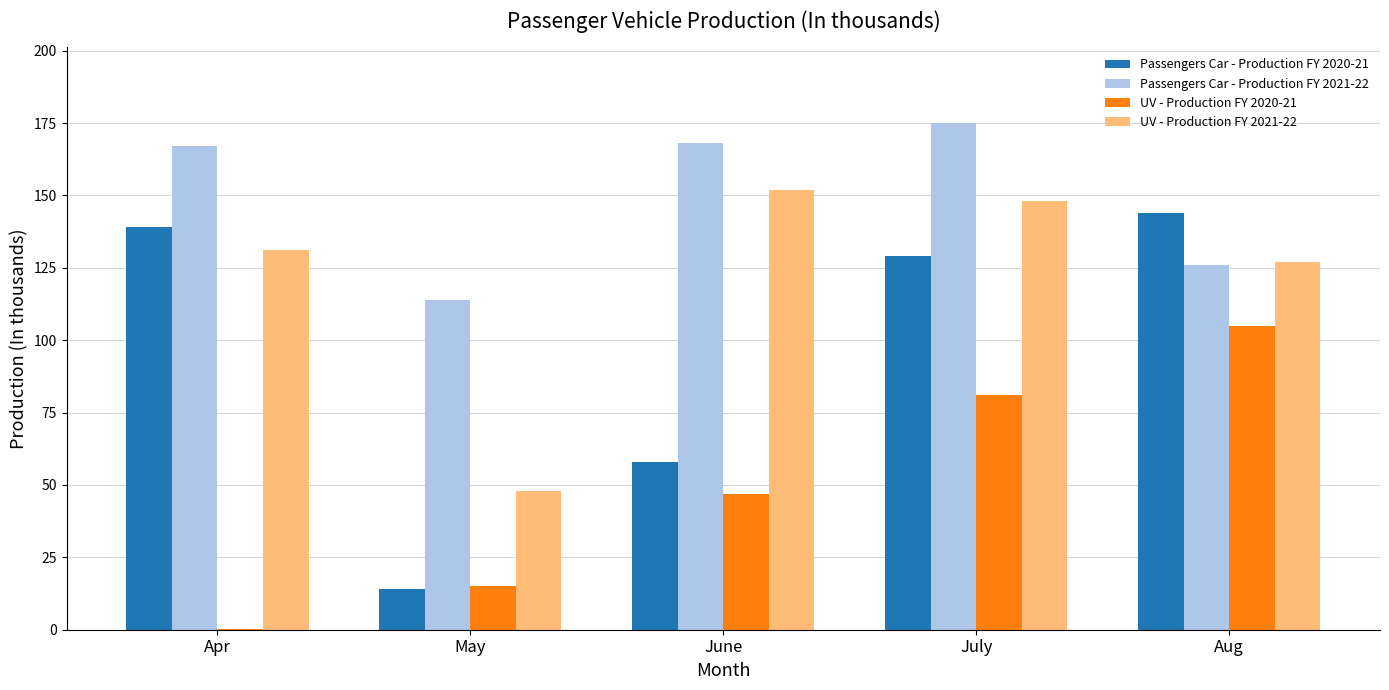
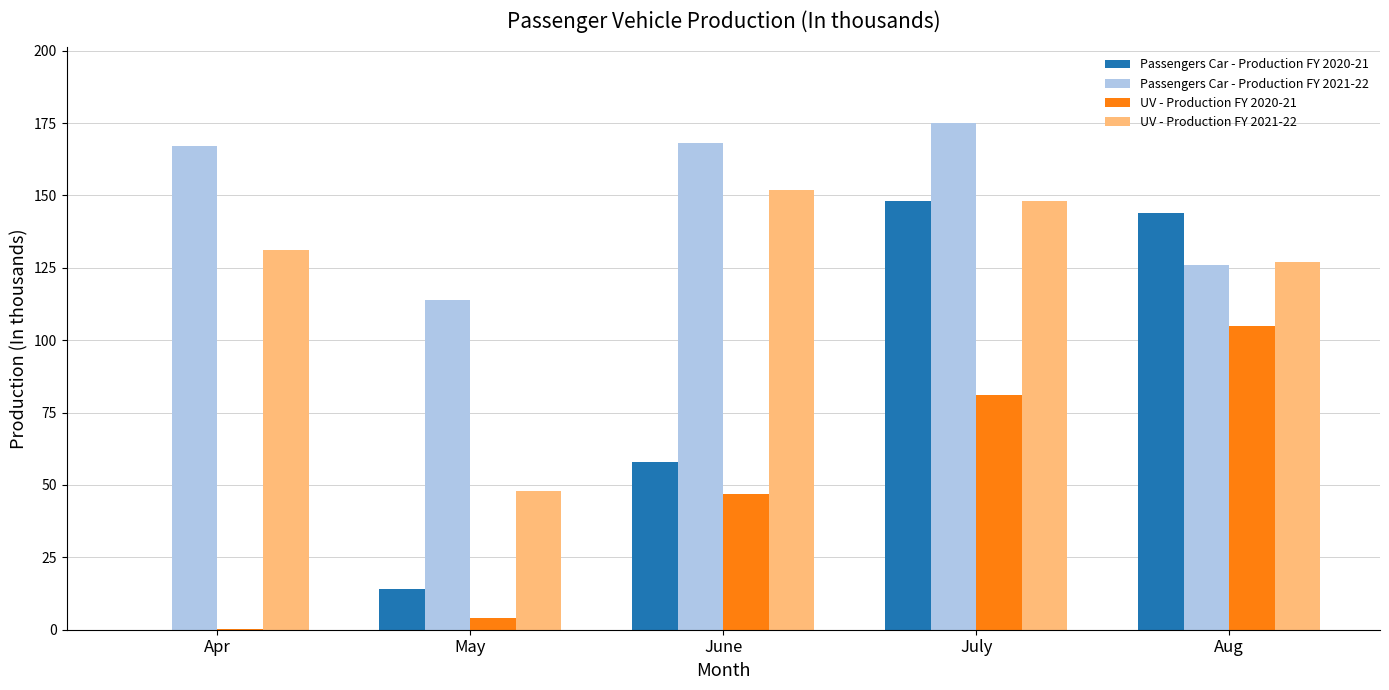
Passengers Car - Production FY 2020-21, Apr: 139 -> 0
UV - Production FY 2020-21, May: 15 -> 4
Passengers Car - Production FY 2020-21, July: 129 -> 148
